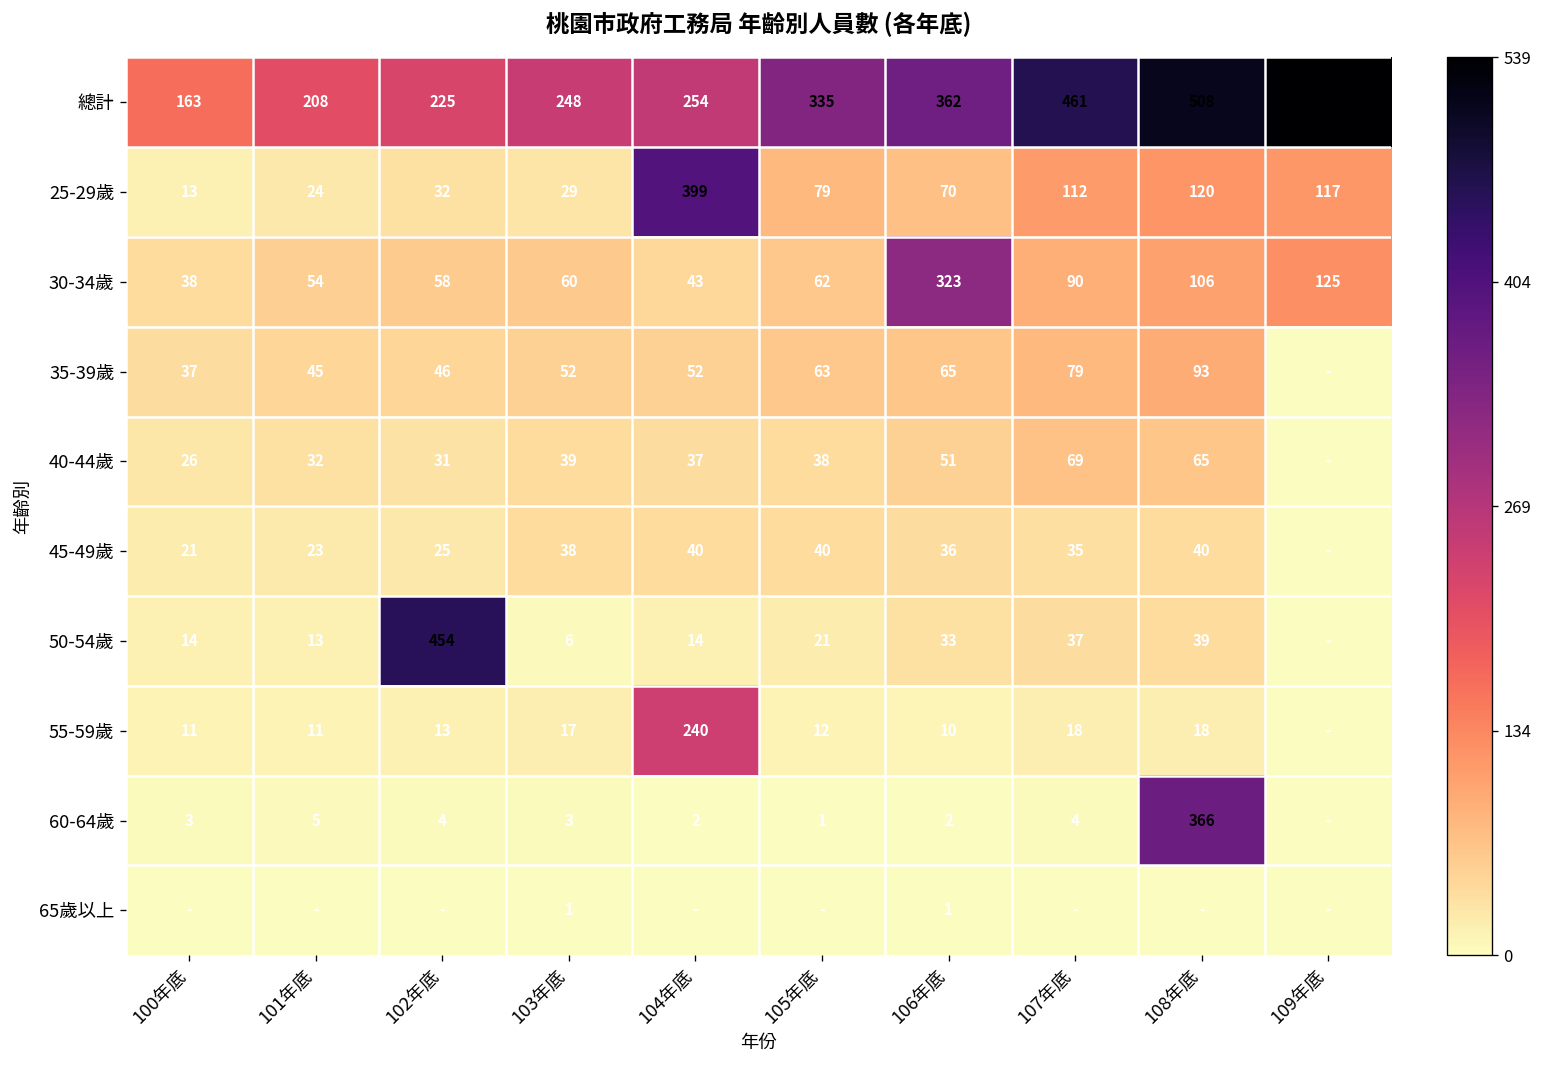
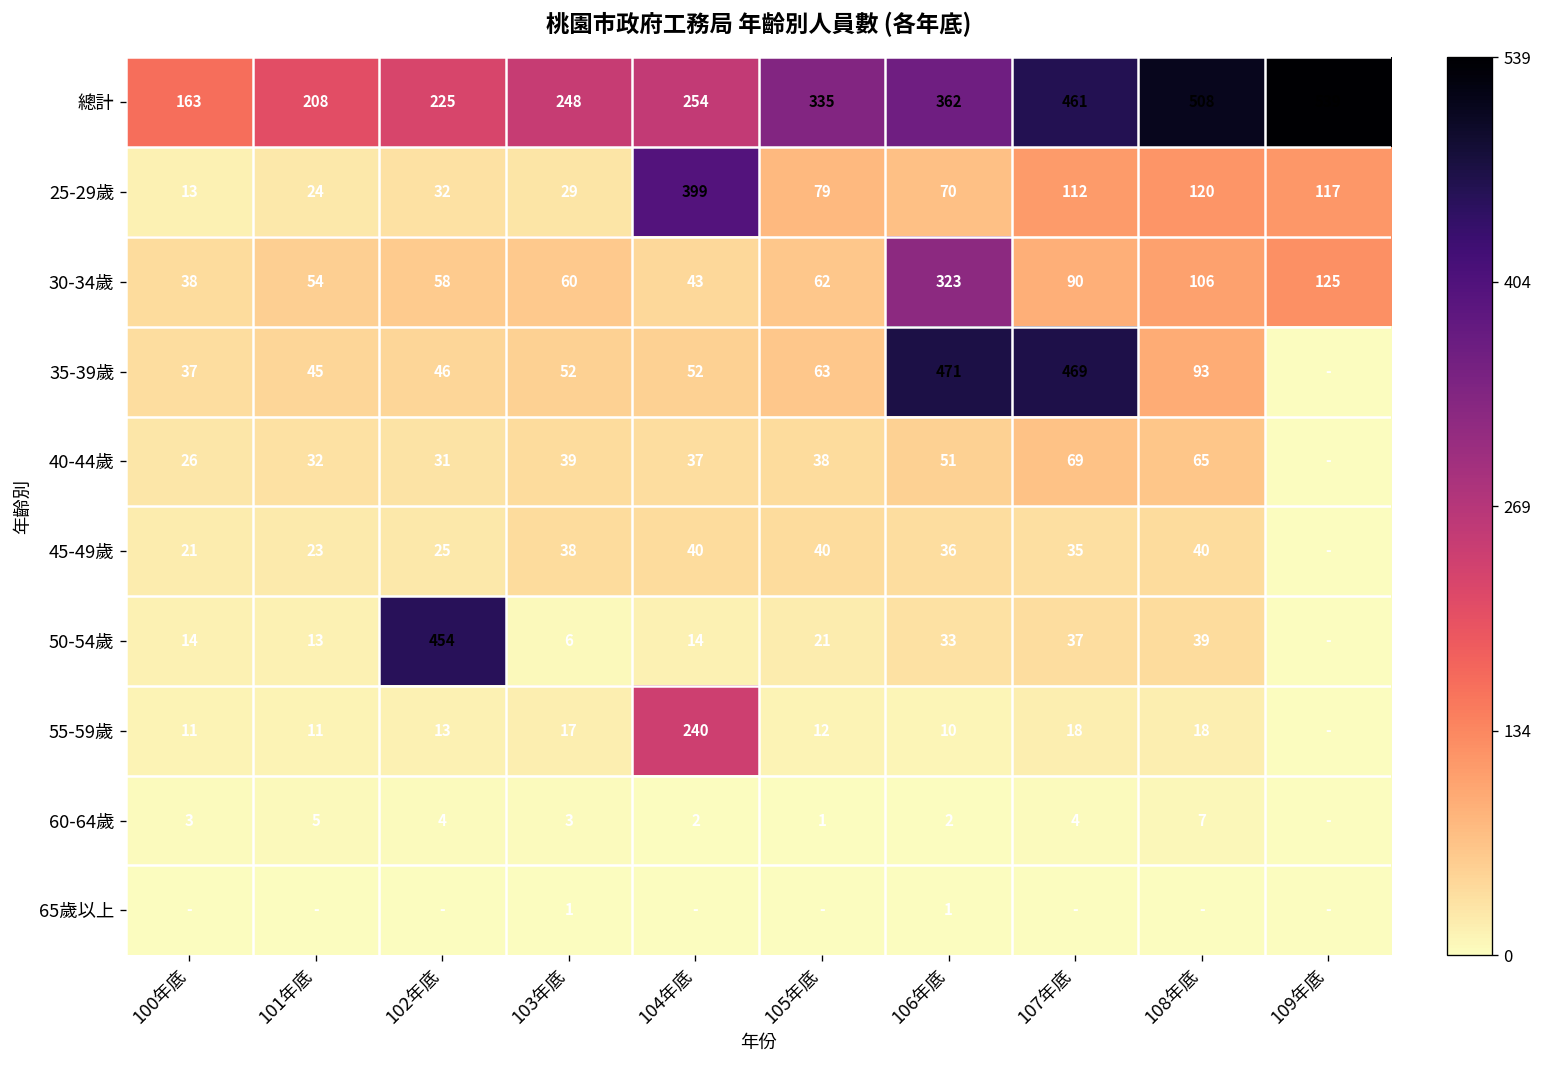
35-39歲, 106年底: 65 -> 471
35-39歲, 107年底: 79 -> 469
60-64歲, 108年底: 366 -> 7
